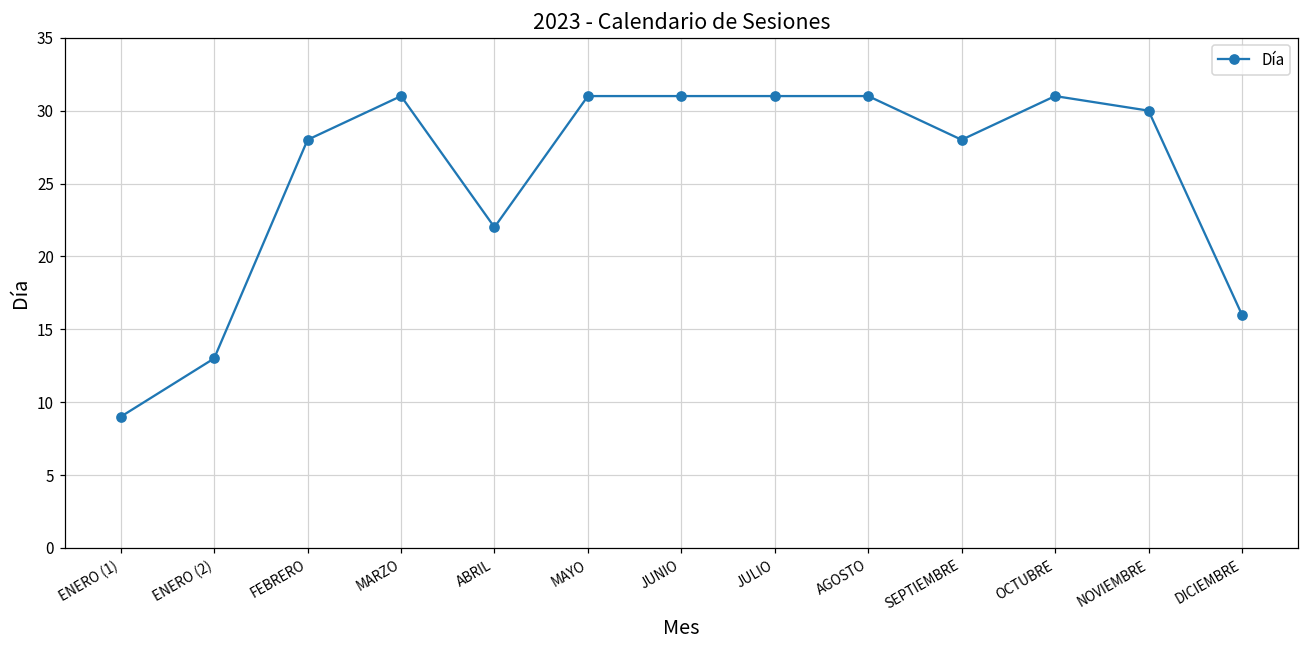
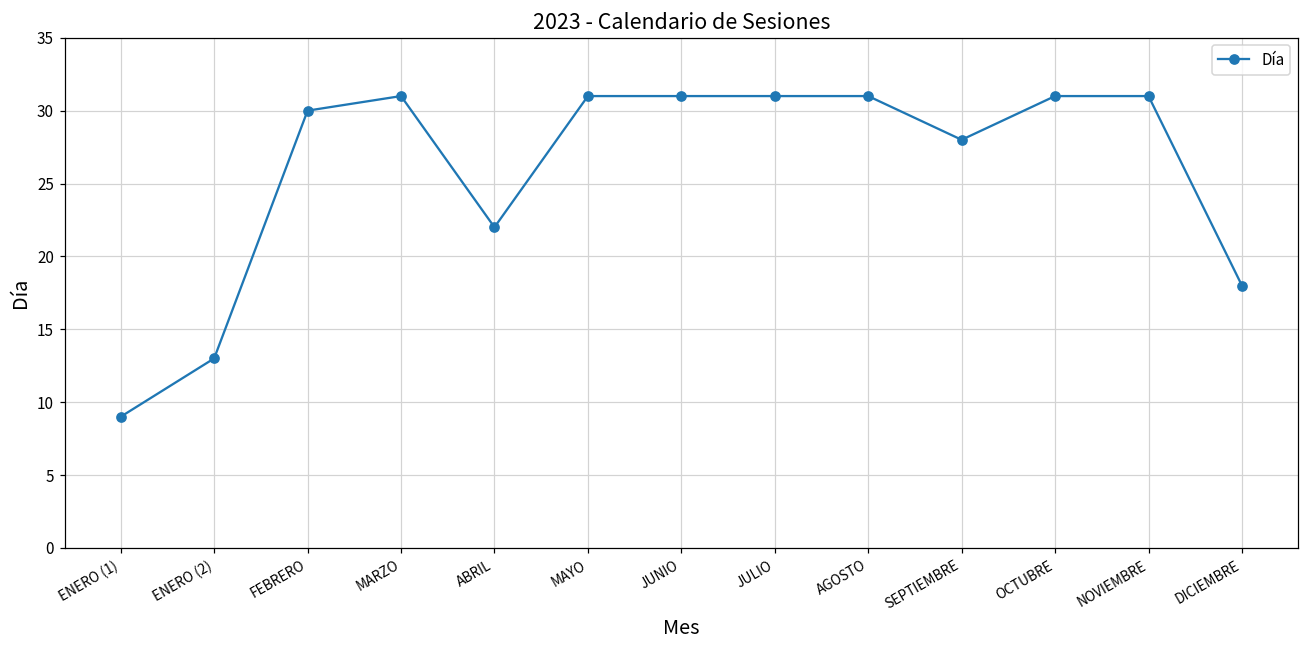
FEBRERO: 28 -> 30
NOVIEMBRE: 30 -> 31
DICIEMBRE: 16 -> 18
